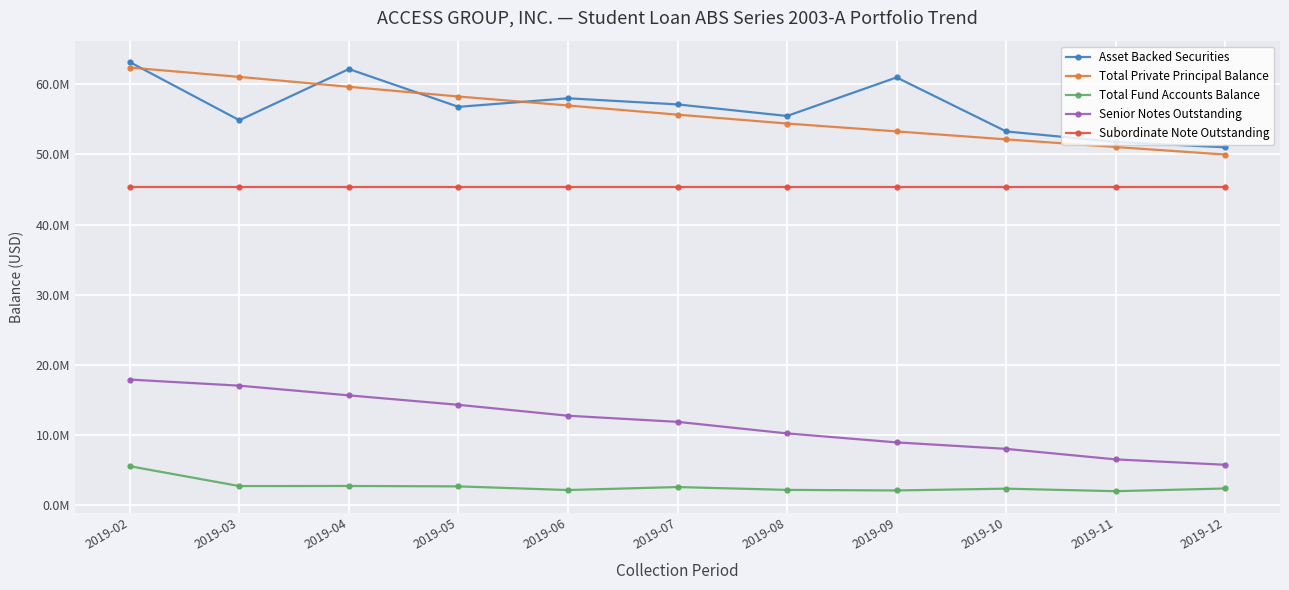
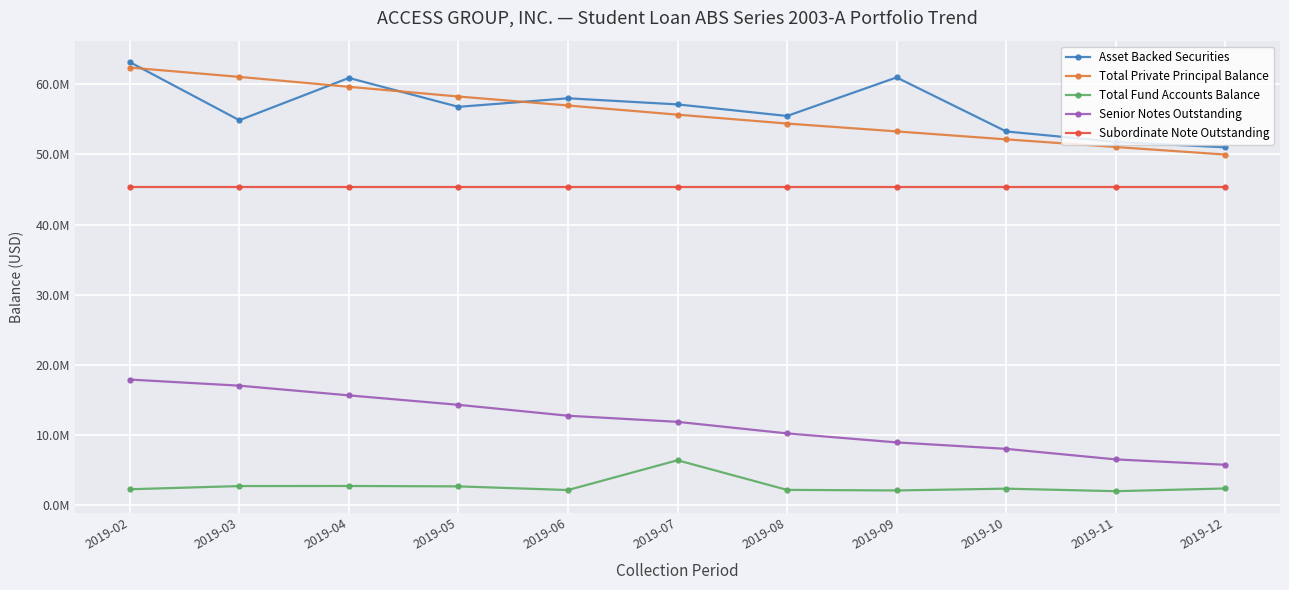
Total Fund Accounts Balance, 2019-02: 6000000 -> 2000000
Asset Backed Securities, 2019-04: 62000000 -> 61000000
Total Fund Accounts Balance, 2019-07: 3000000 -> 6000000
